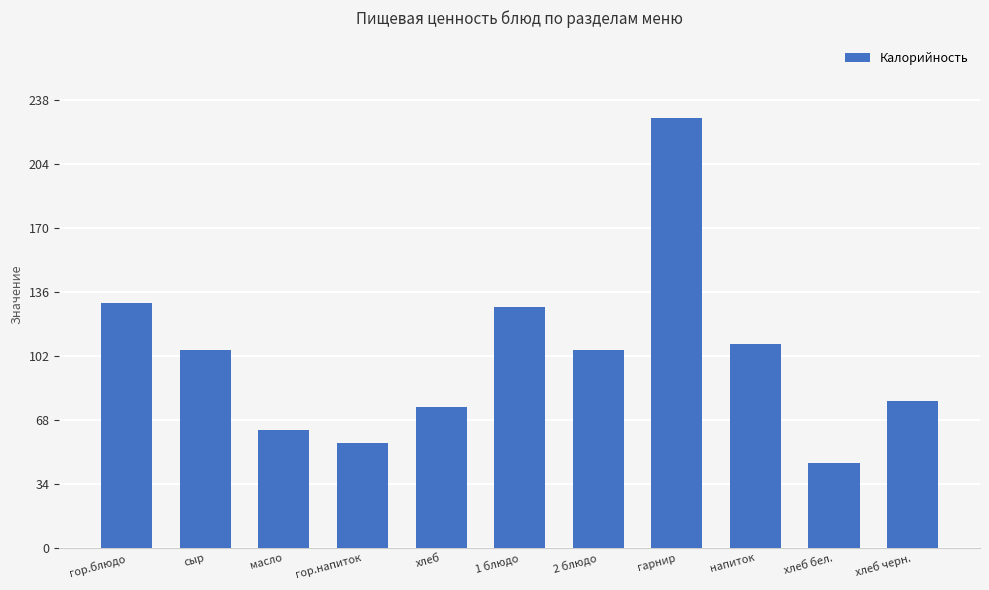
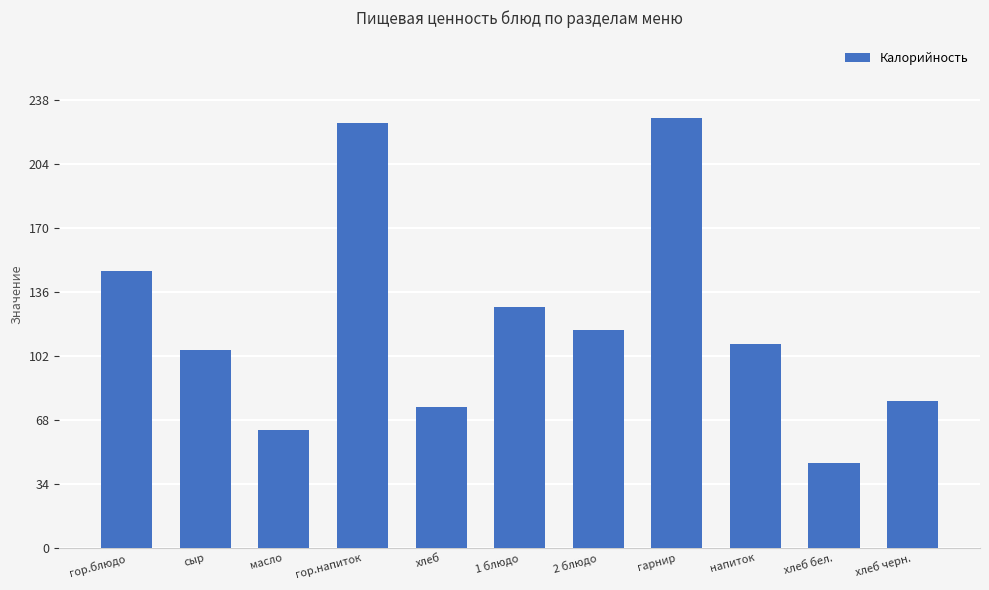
гор.блюдо: 130 -> 147
гор.напиток: 56 -> 226
2 блюдо: 105 -> 116
